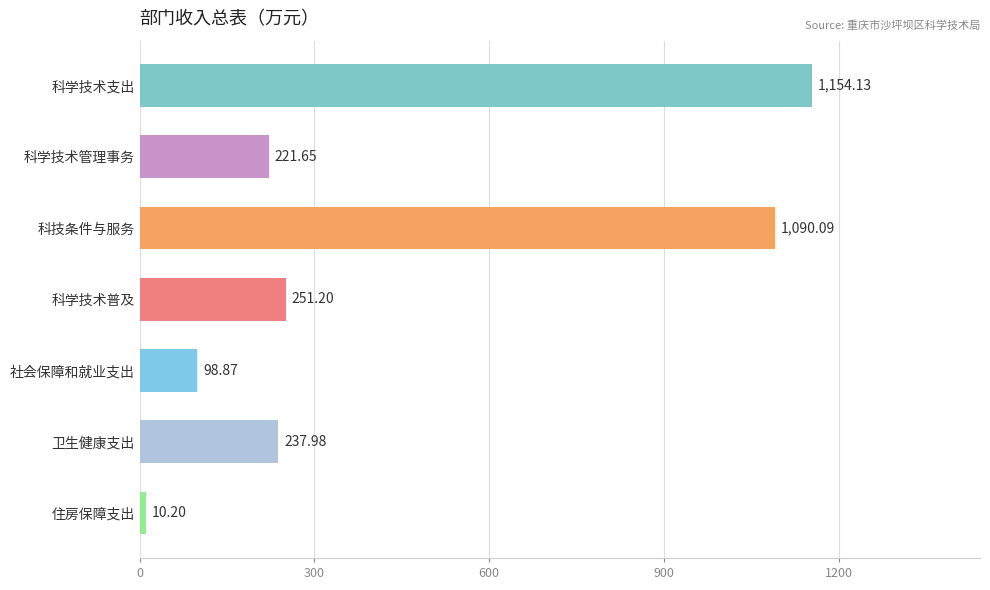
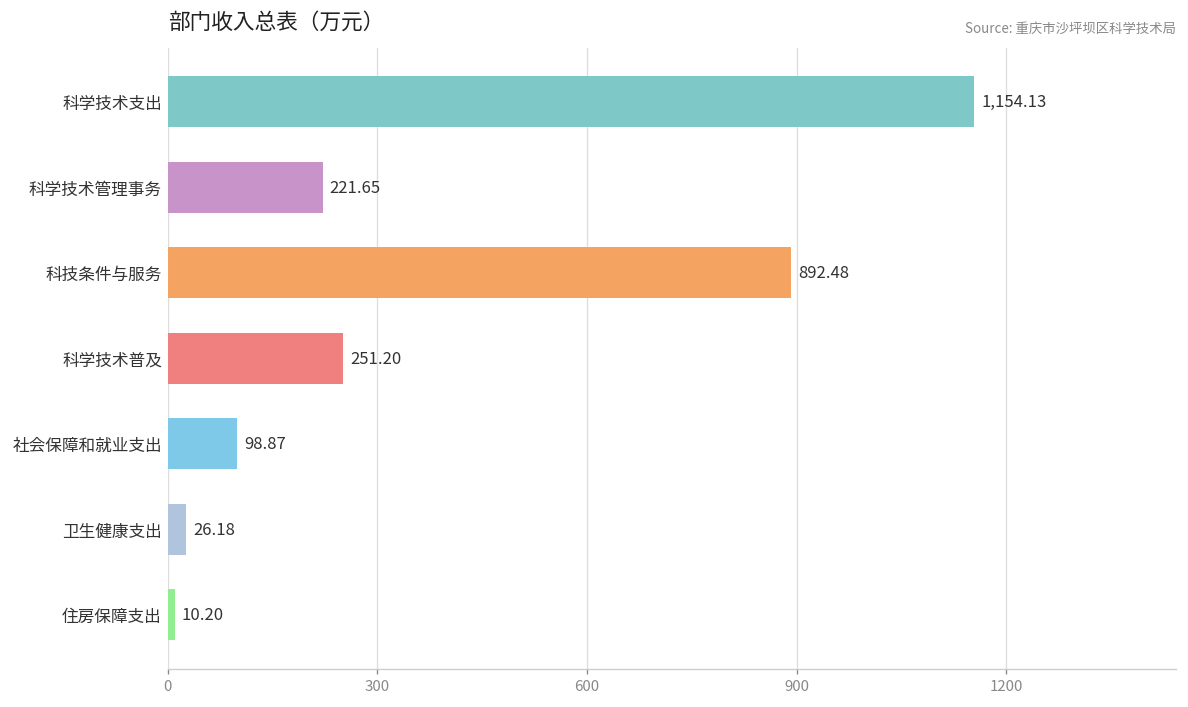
科技条件与服务: 1,090.09 -> 892.48
卫生健康支出: 237.98 -> 26.18
